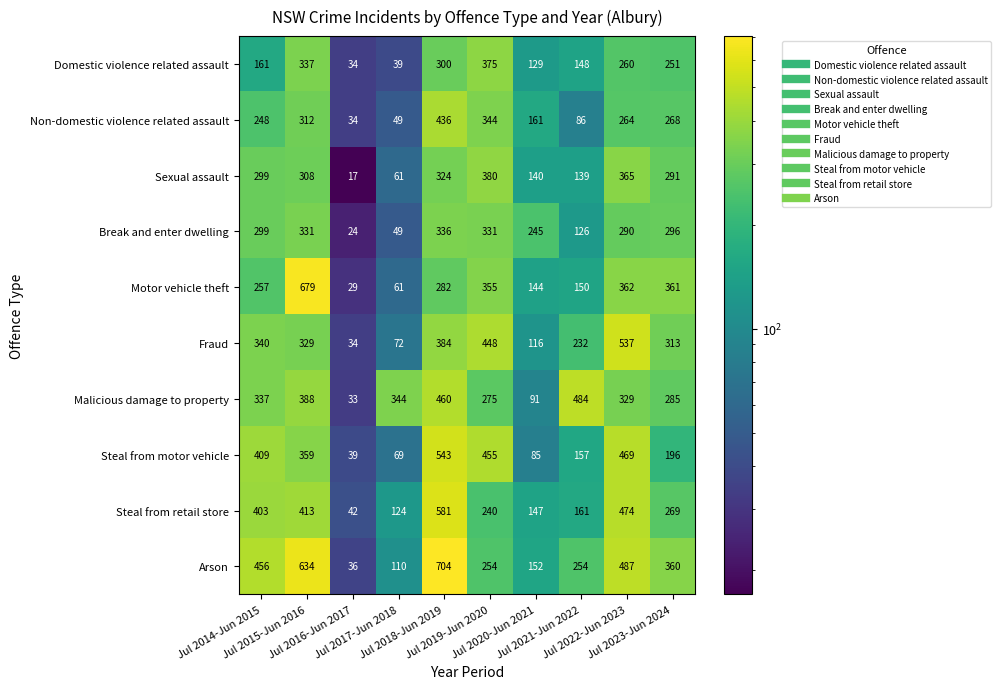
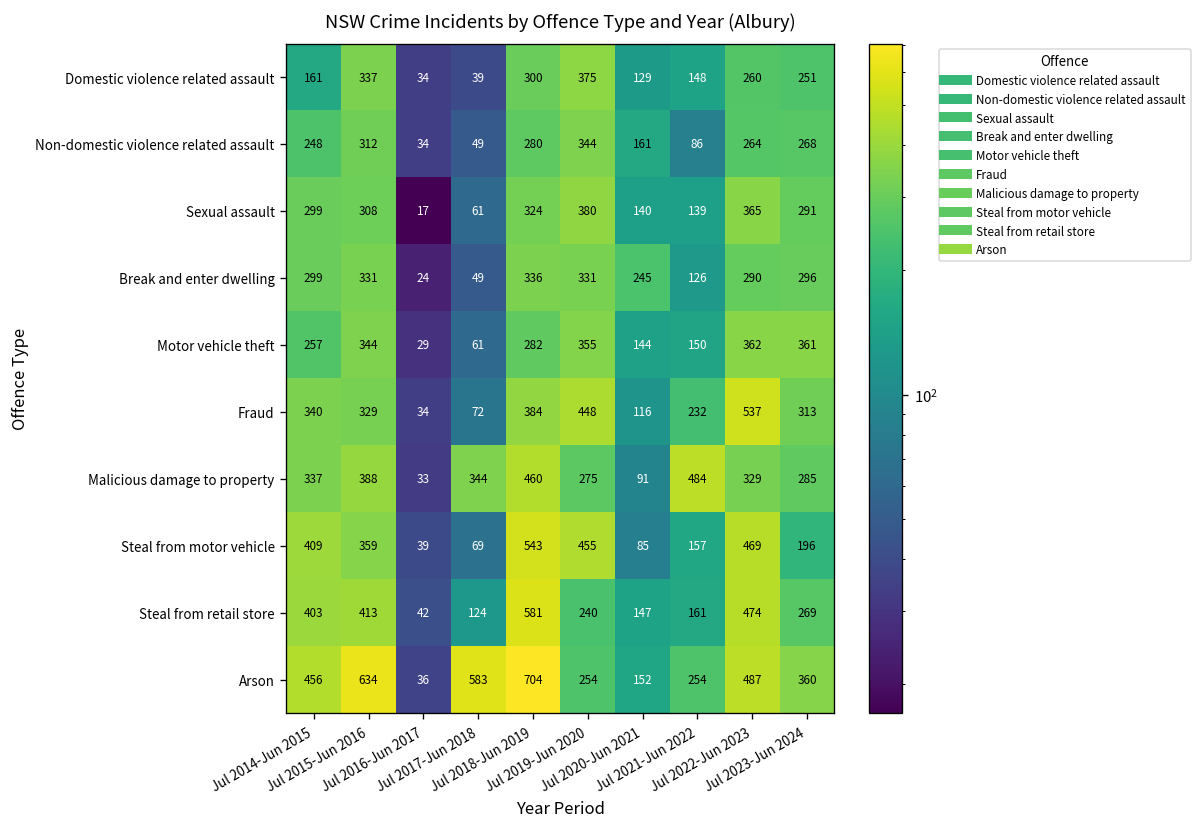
Non-domestic violence related assault, Jul 2018-Jun 2019: 436 -> 280
Motor vehicle theft, Jul 2015-Jun 2016: 679 -> 344
Arson, Jul 2017-Jun 2018: 110 -> 583
